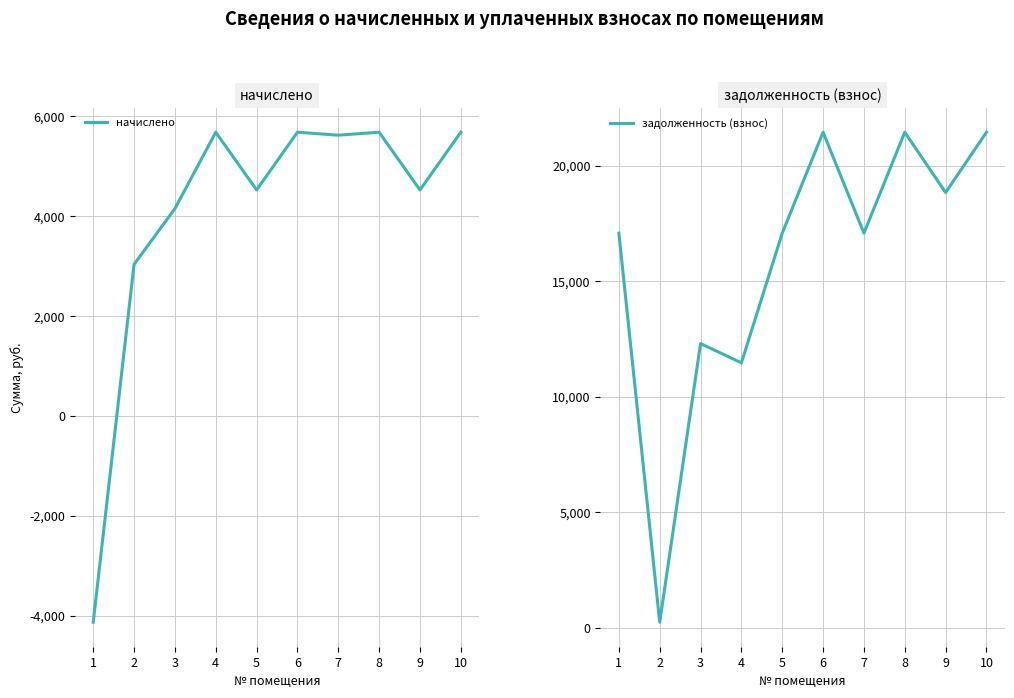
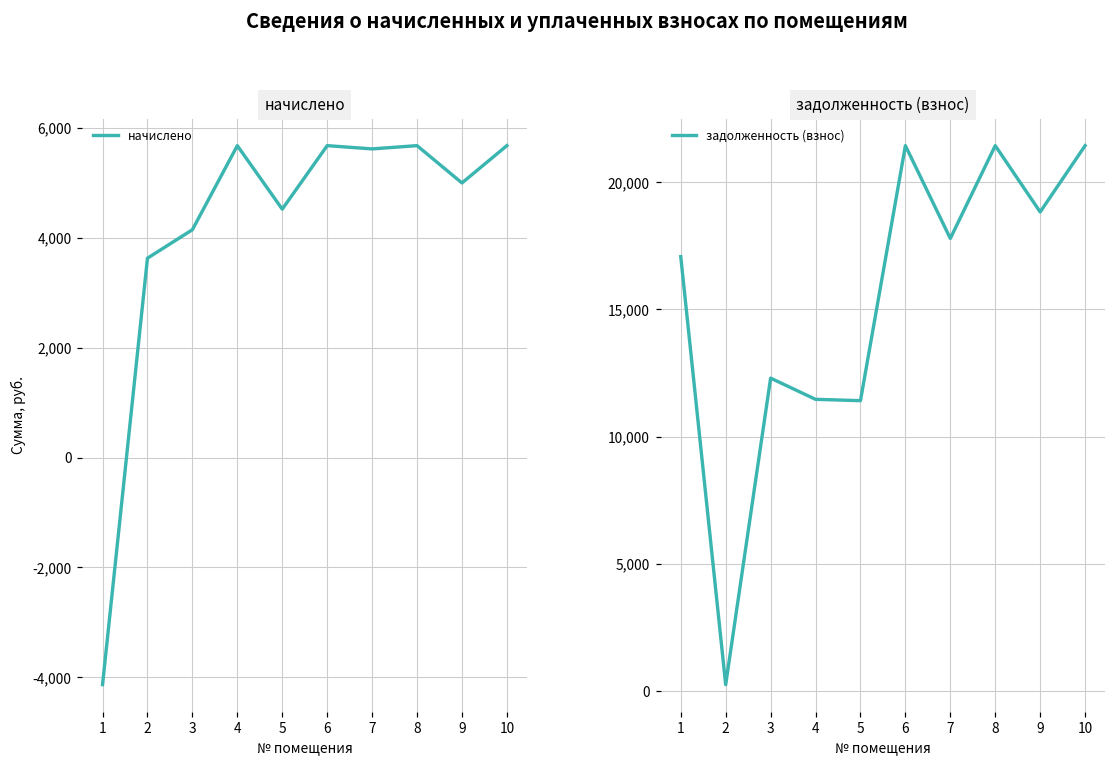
начислено, 2: 3,000 -> 3,600
начислено, 9: 4,500 -> 5,000
задолженность (взнос), 5: 17,100 -> 11,400
задолженность (взнос), 7: 17,100 -> 17,800
